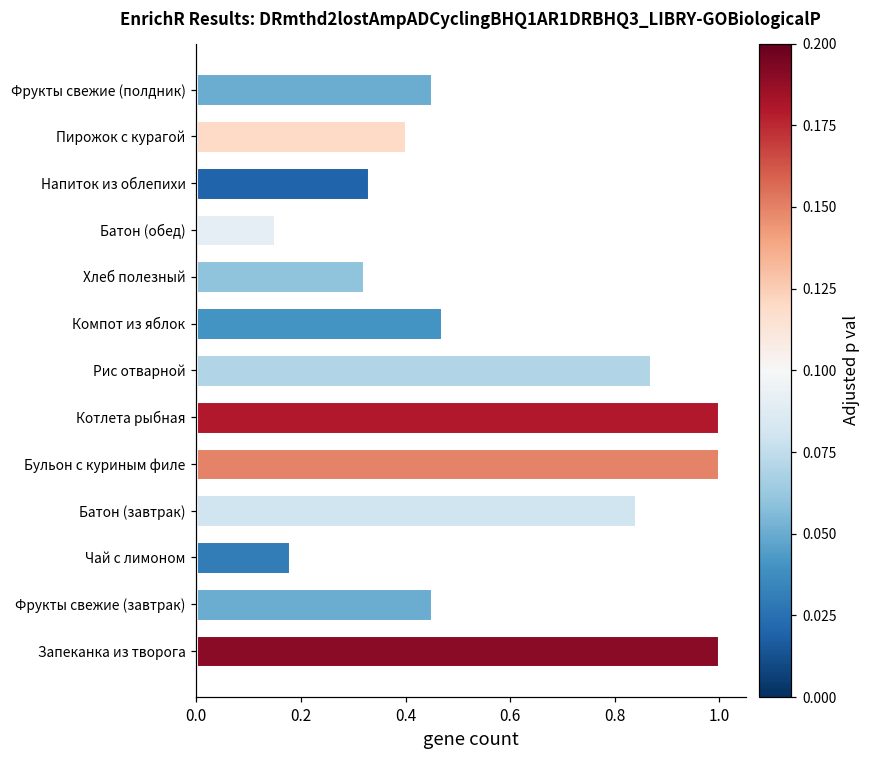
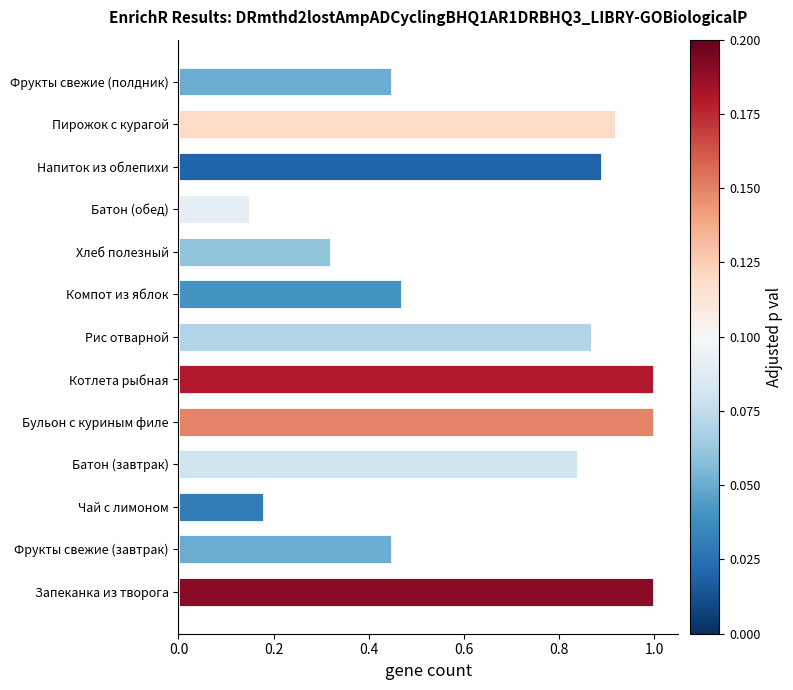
Пирожок с курагой: 0.40 -> 0.92
Напиток из облепихи: 0.33 -> 0.89
